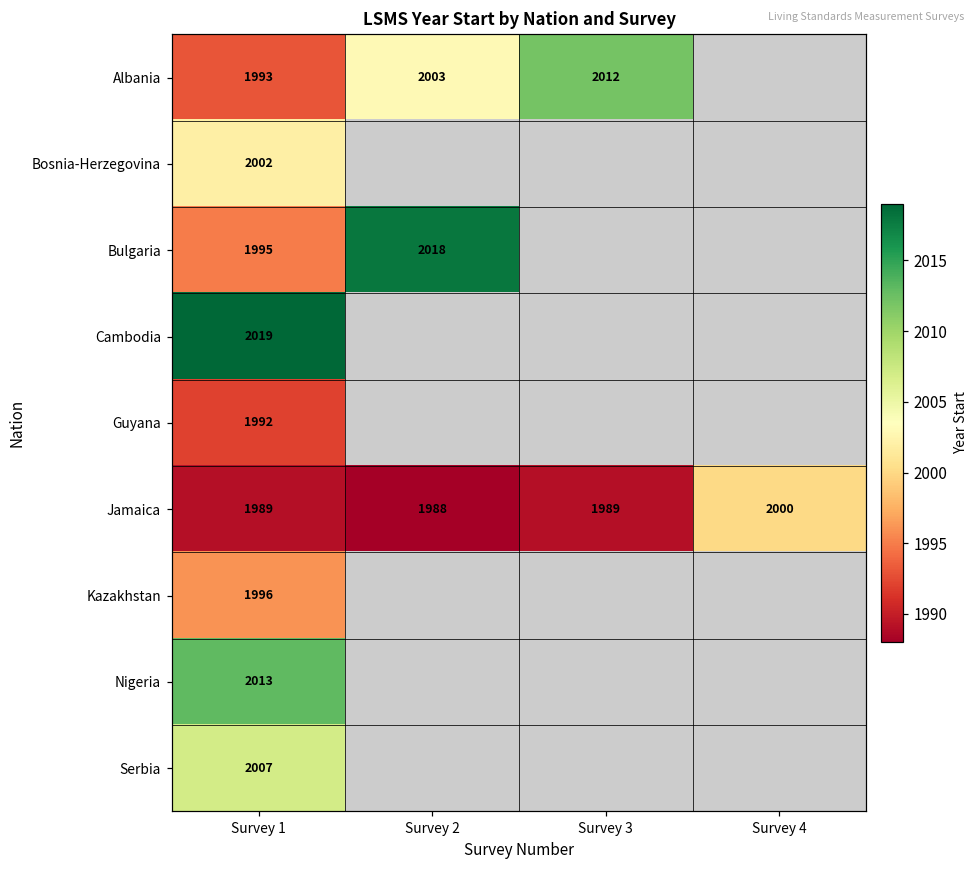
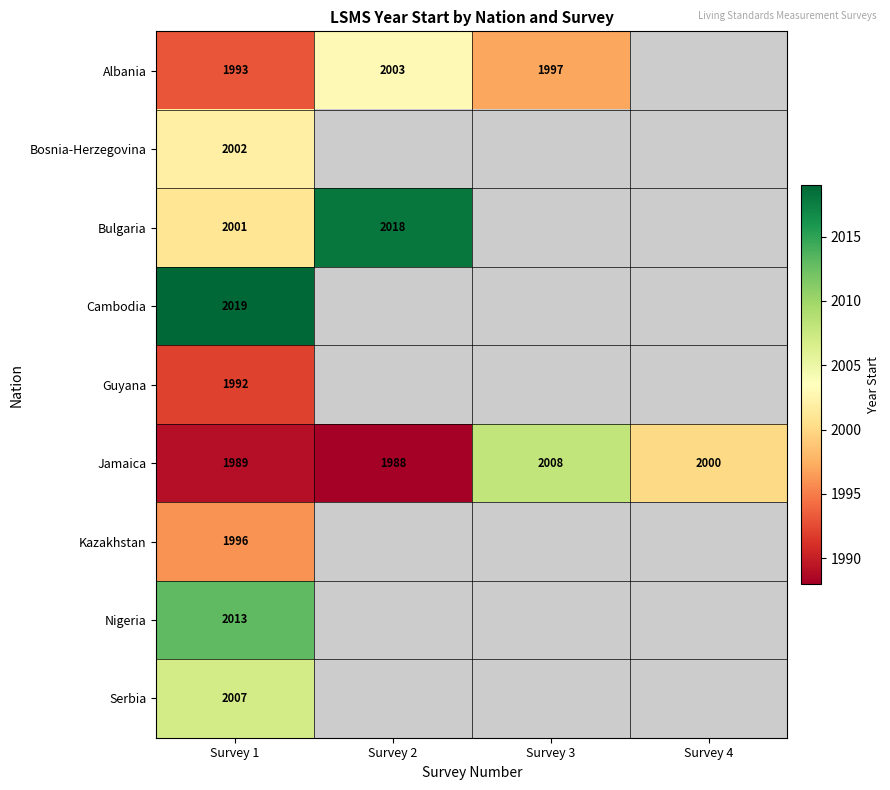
Albania, Survey 3: 2012 -> 1997
Bulgaria, Survey 1: 1995 -> 2001
Jamaica, Survey 3: 1989 -> 2008
